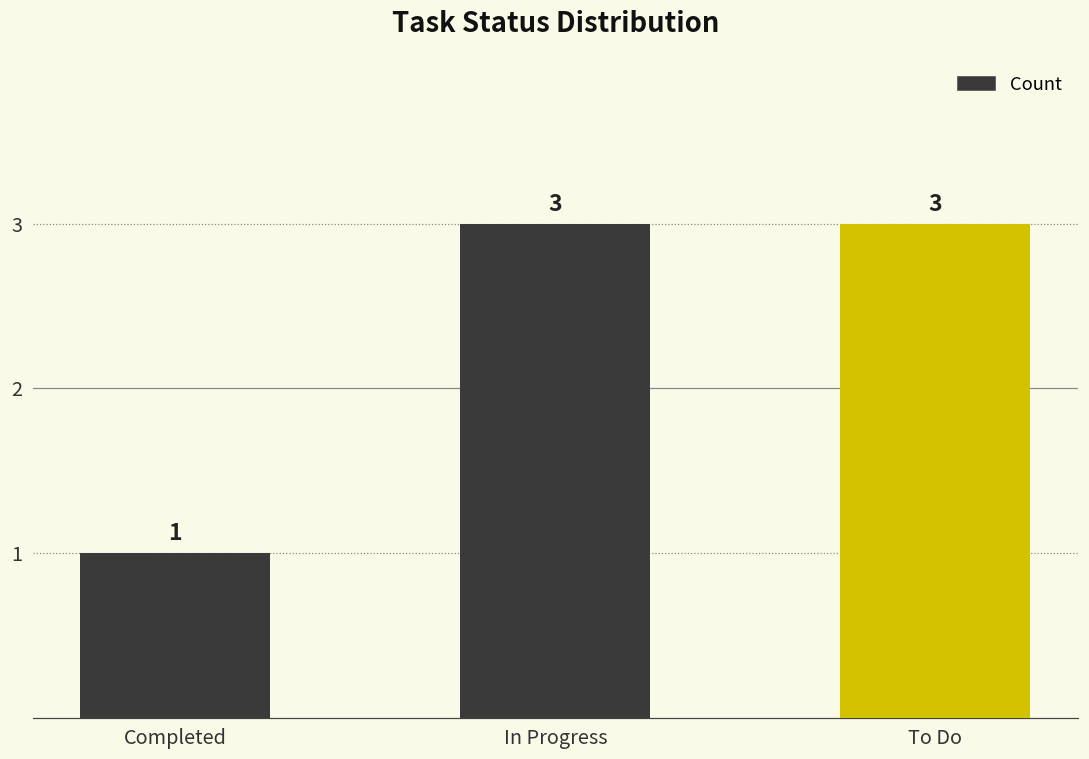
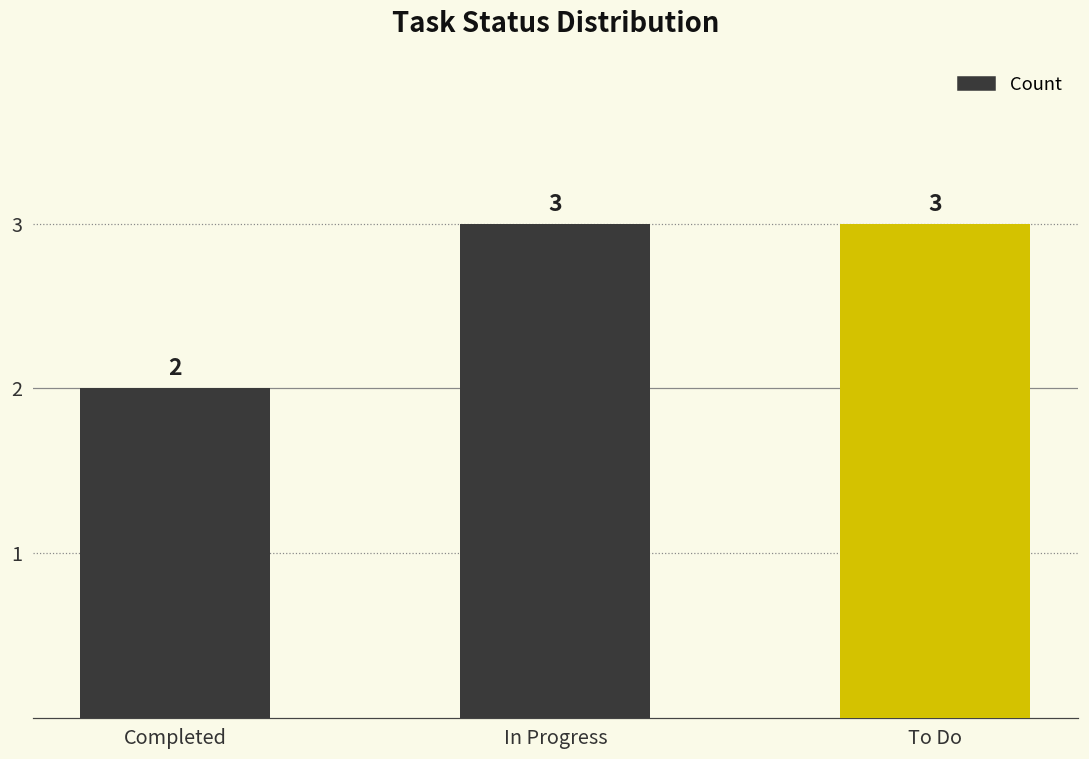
Completed: 1 -> 2
